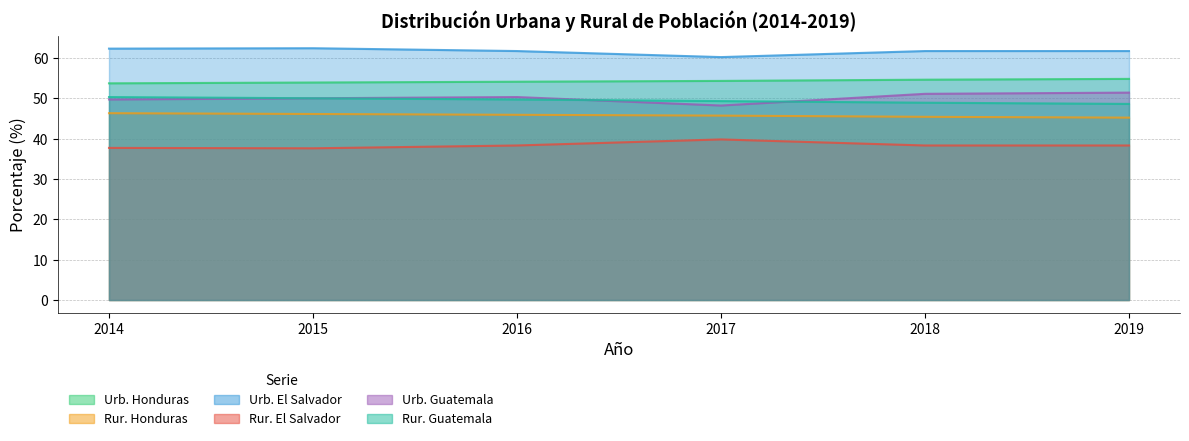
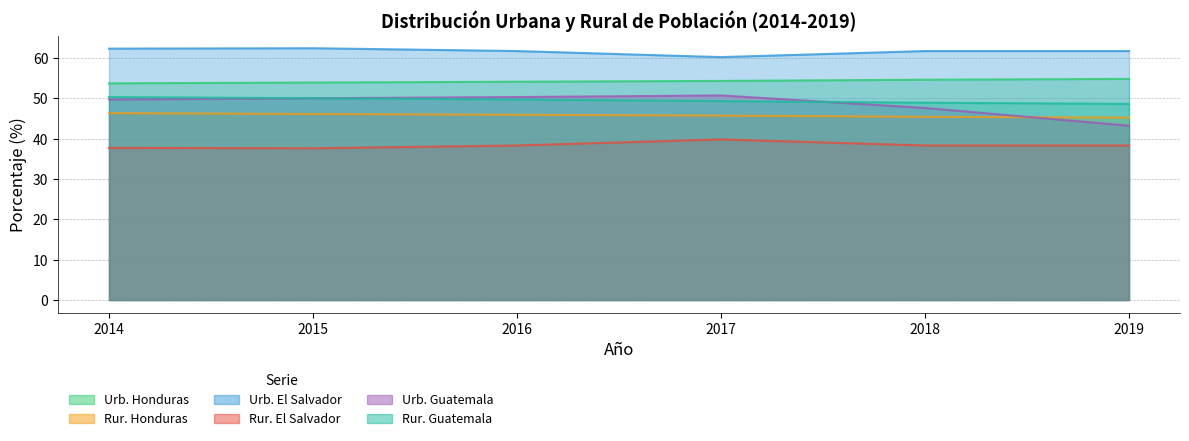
Urb. Guatemala, 2017: 48 -> 51
Urb. Guatemala, 2018: 51 -> 48
Urb. Guatemala, 2019: 51 -> 43
